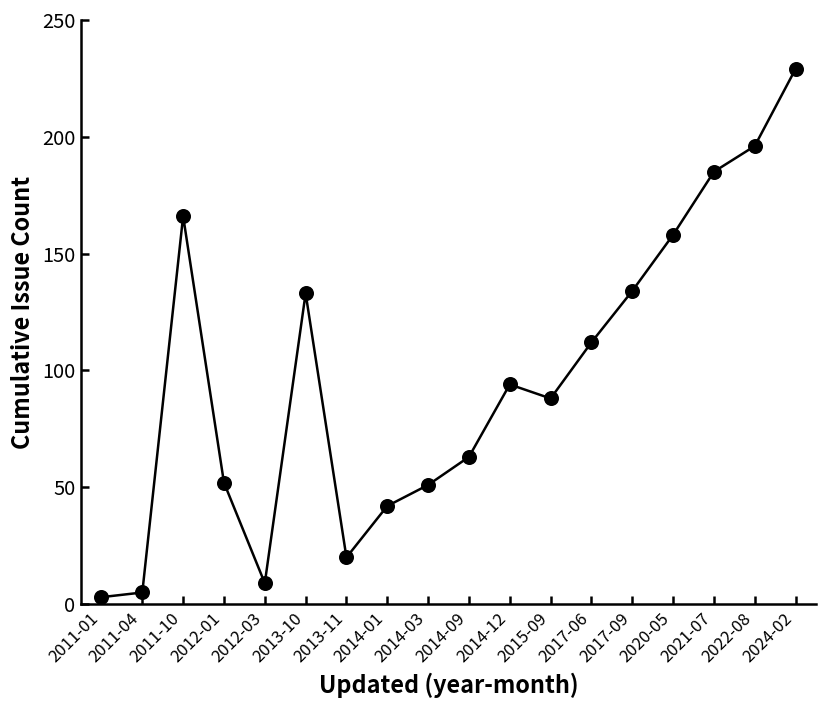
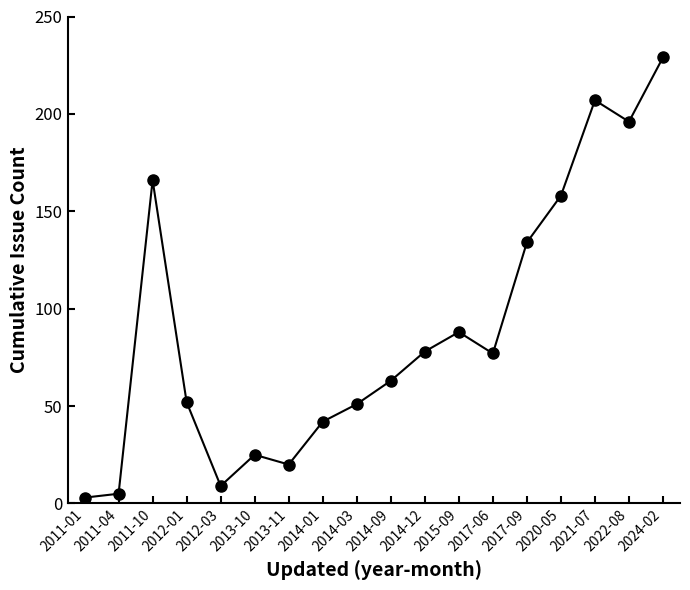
2013-10: 133 -> 25
2014-12: 94 -> 78
2017-06: 112 -> 77
2021-07: 185 -> 207
